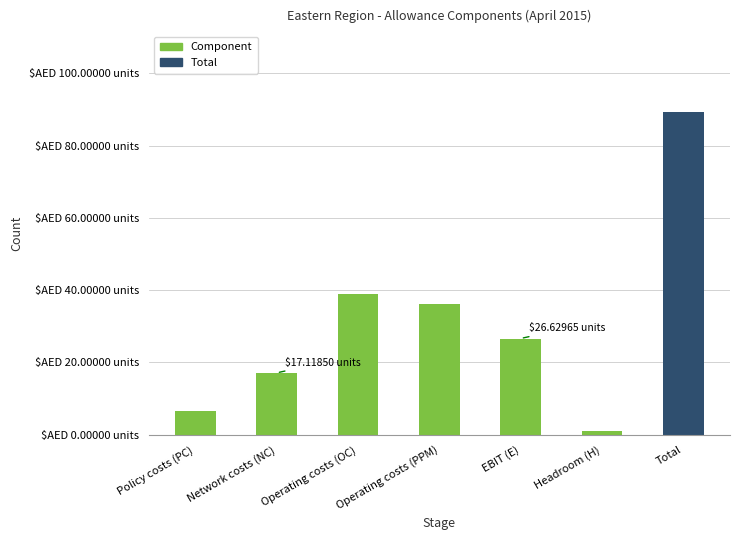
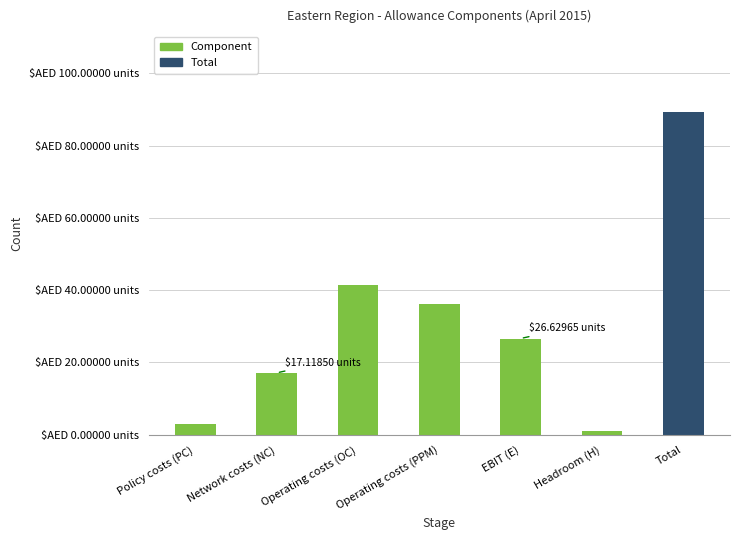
Policy costs (PC): $AED 7 units -> $AED 3 units
Operating costs (OC): $AED 39 units -> $AED 41 units
